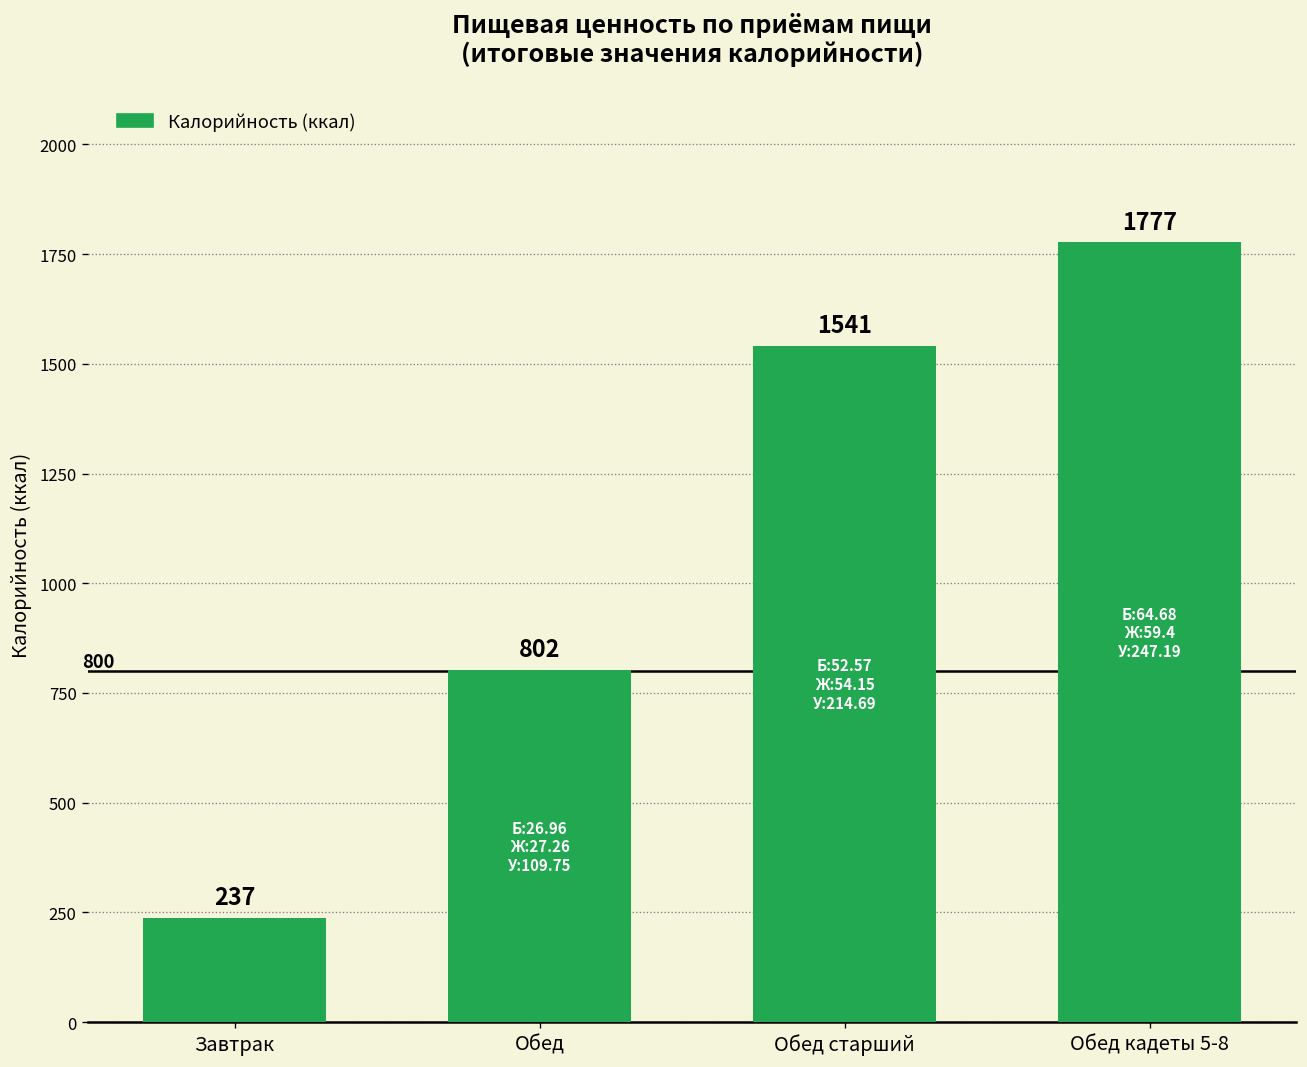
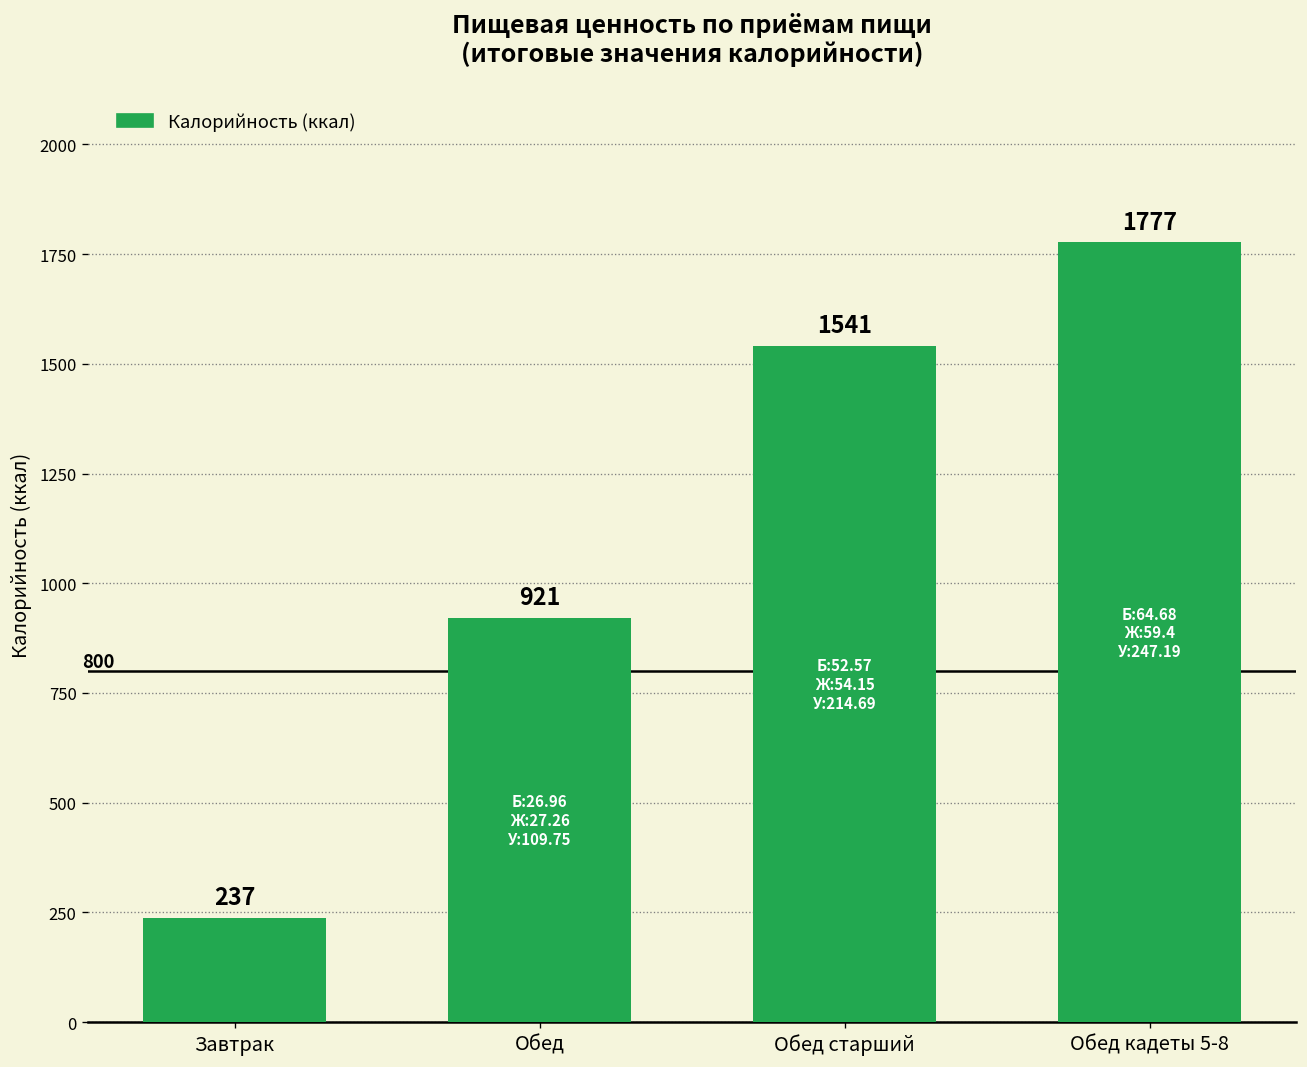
Обед: 802 -> 921
